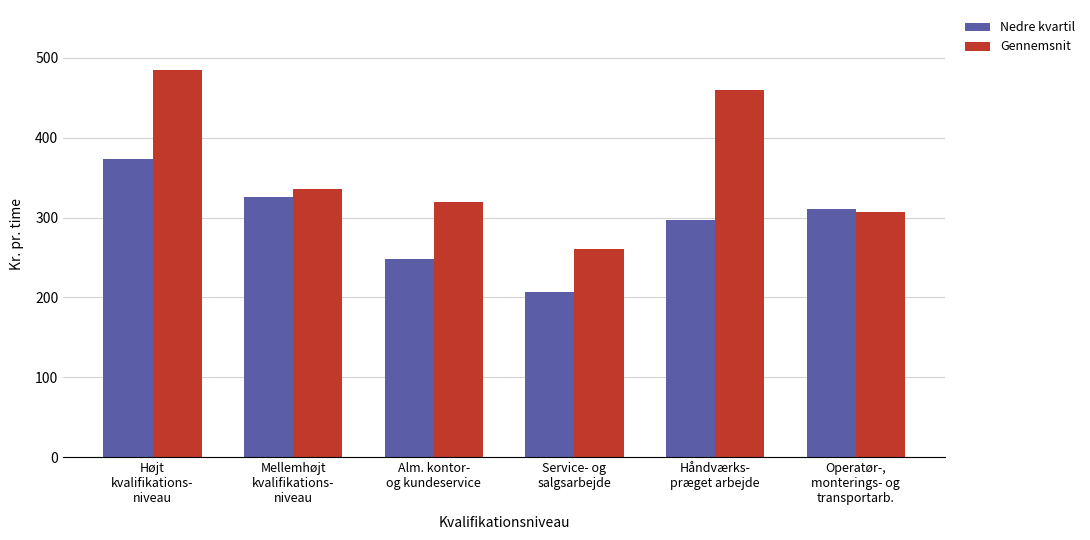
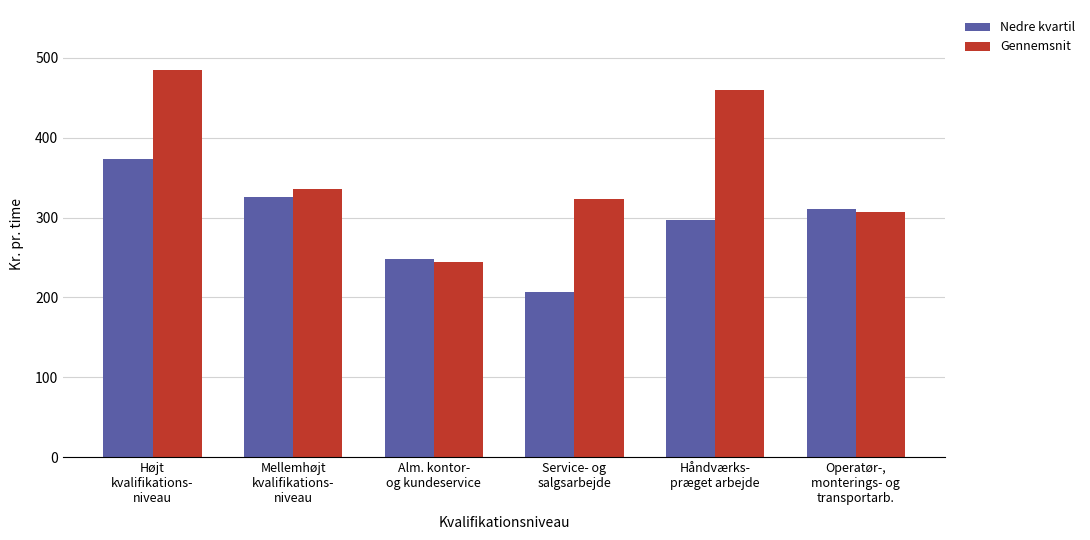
Gennemsnit, Alm. kontor- og kundeservice: 320 -> 240
Gennemsnit, Service- og salgsarbejde: 260 -> 320
